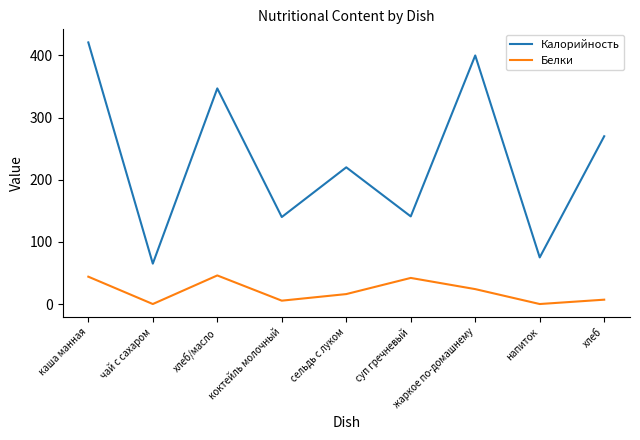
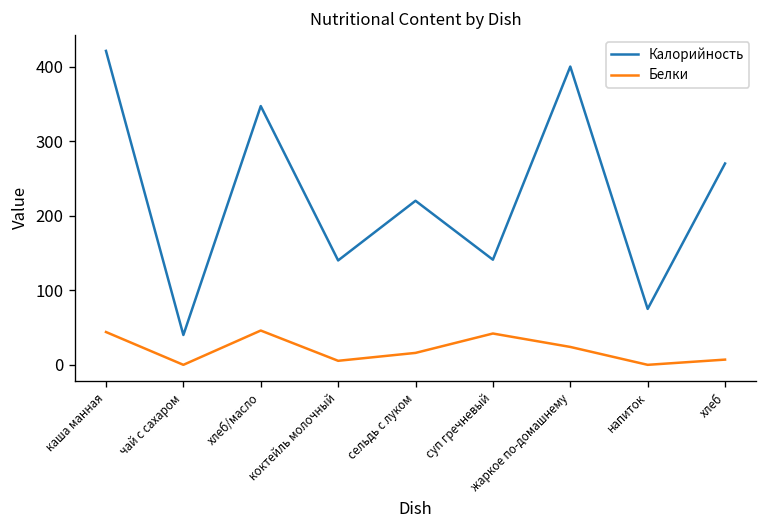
Калорийность, чай с сахаром: 70 -> 40
